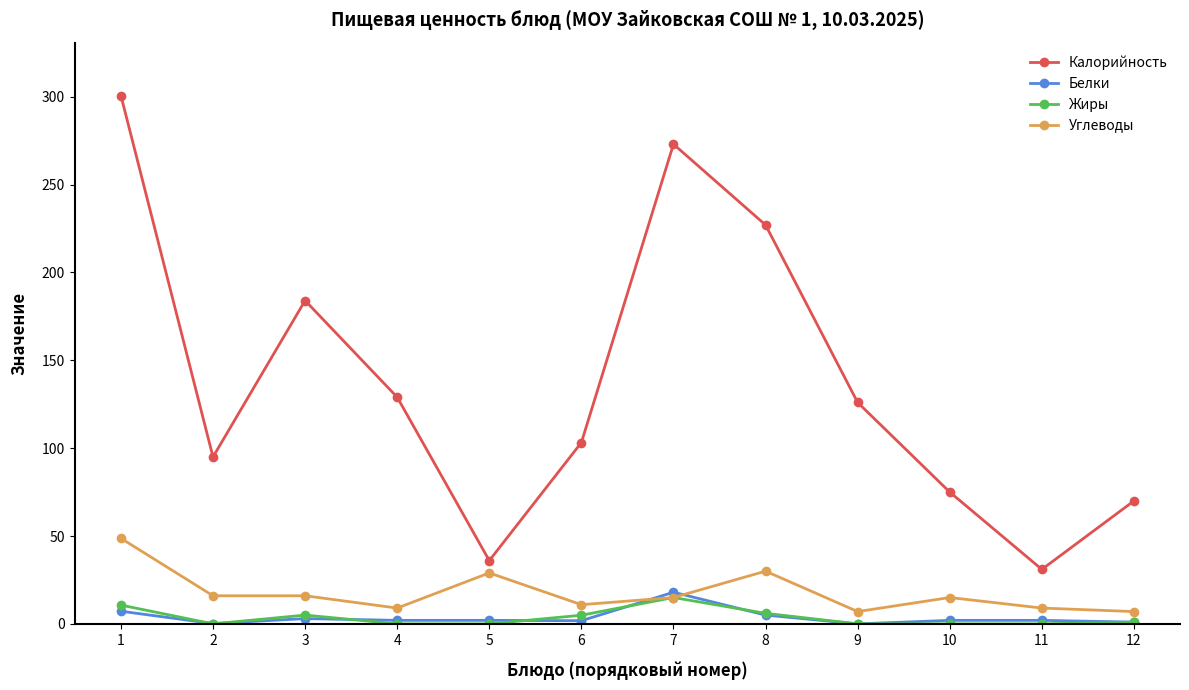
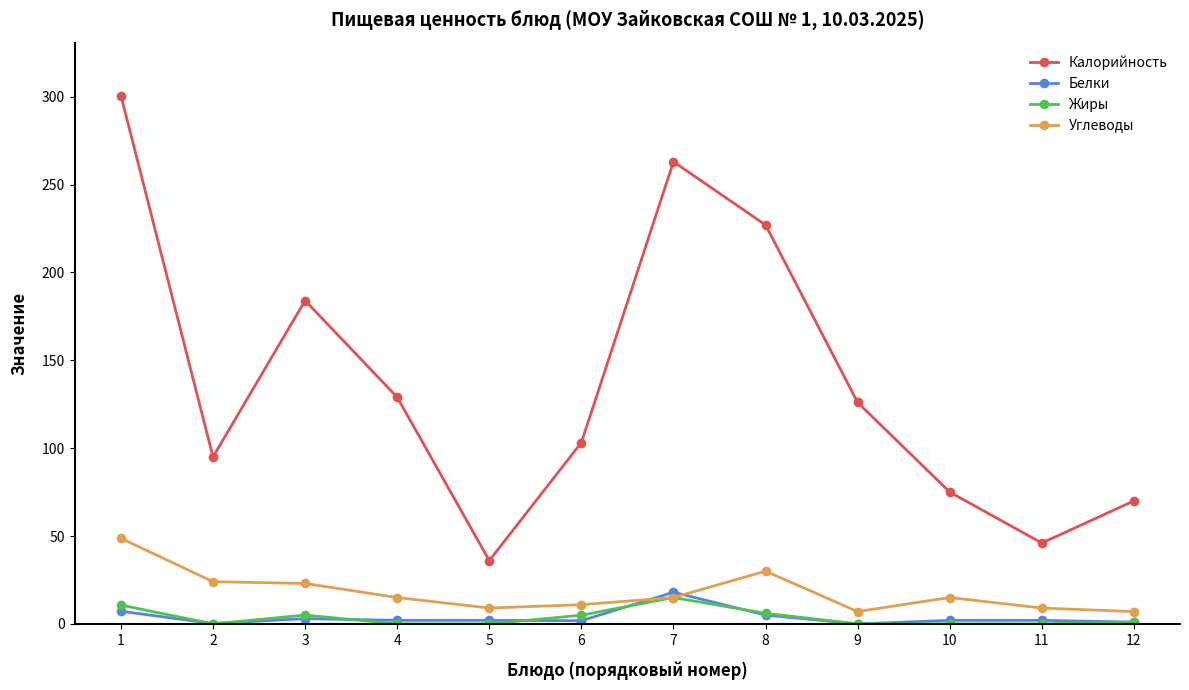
Углеводы, 2: 16 -> 24
Углеводы, 3: 16 -> 23
Углеводы, 4: 9 -> 15
Углеводы, 5: 29 -> 9
Калорийность, 7: 273 -> 263
Калорийность, 11: 31 -> 46
